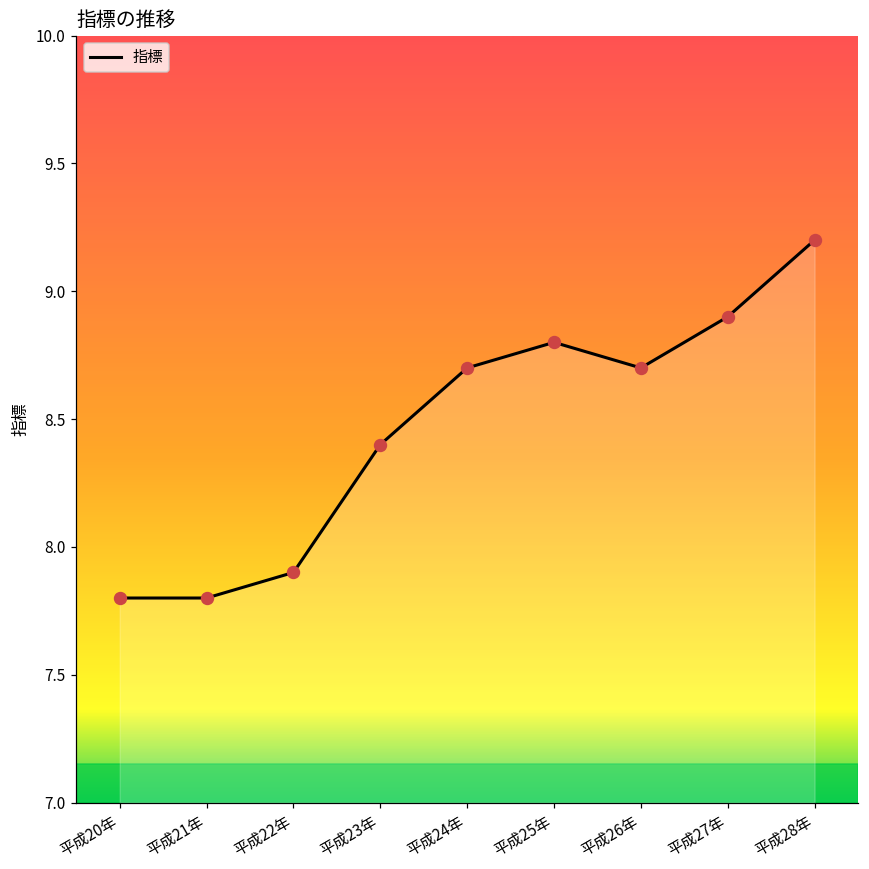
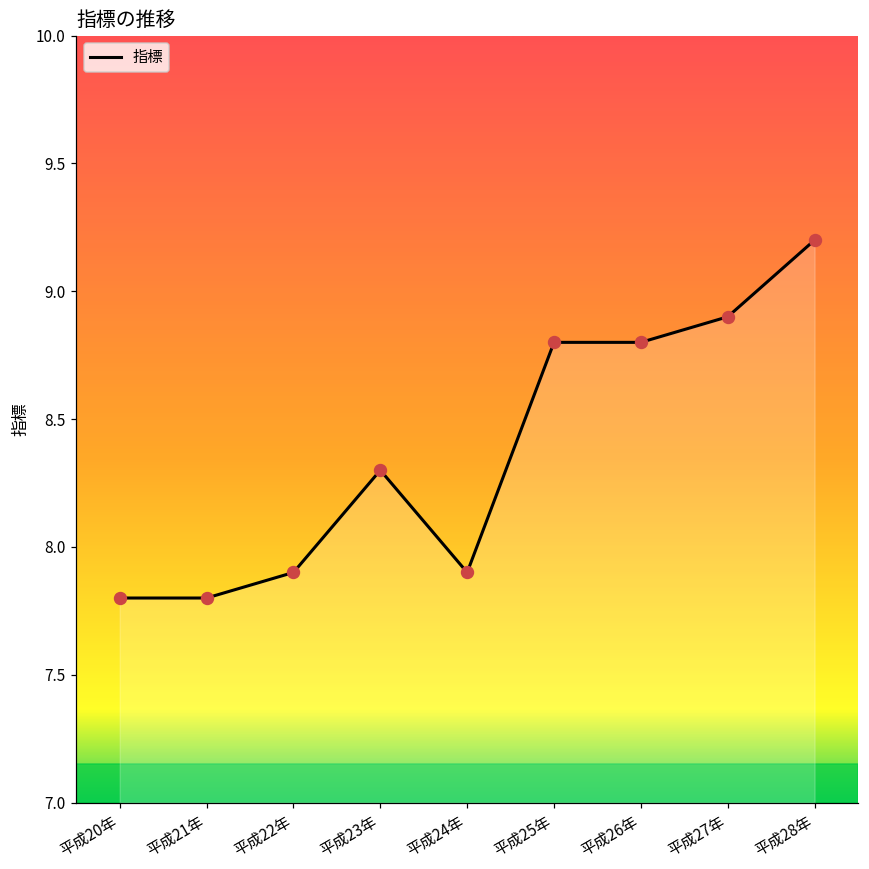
平成23年: 8.4 -> 8.3
平成24年: 8.7 -> 7.9
平成26年: 8.7 -> 8.8
